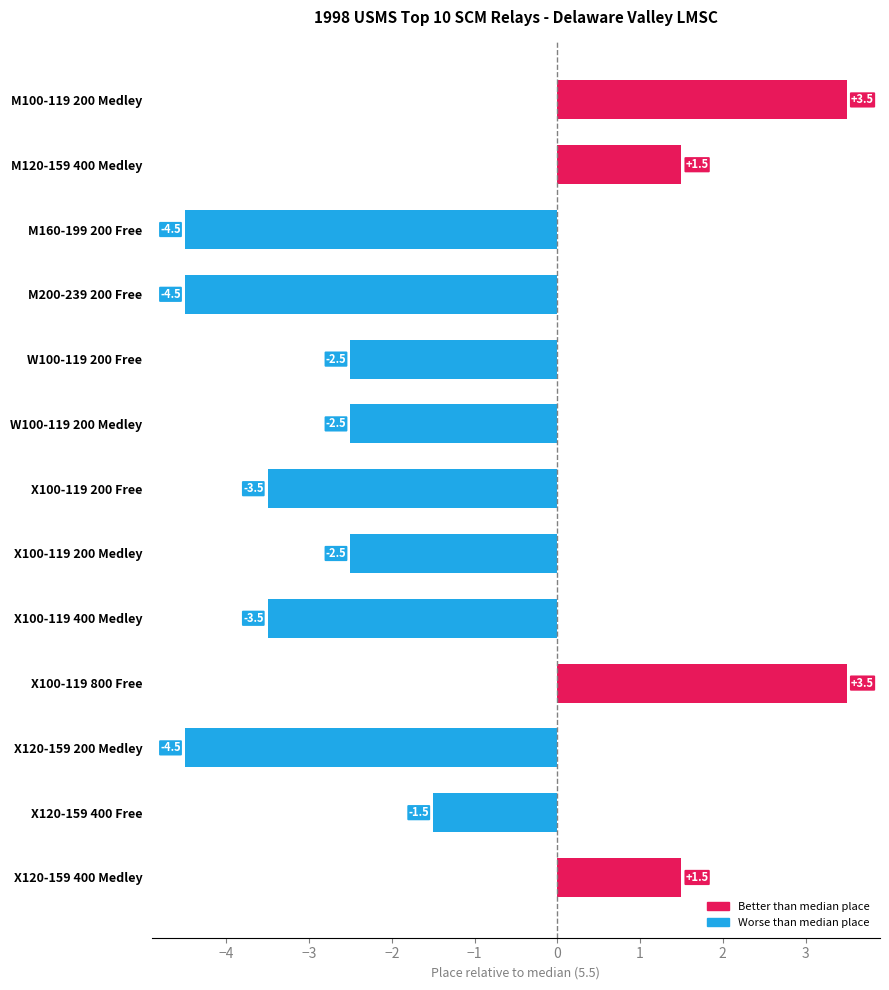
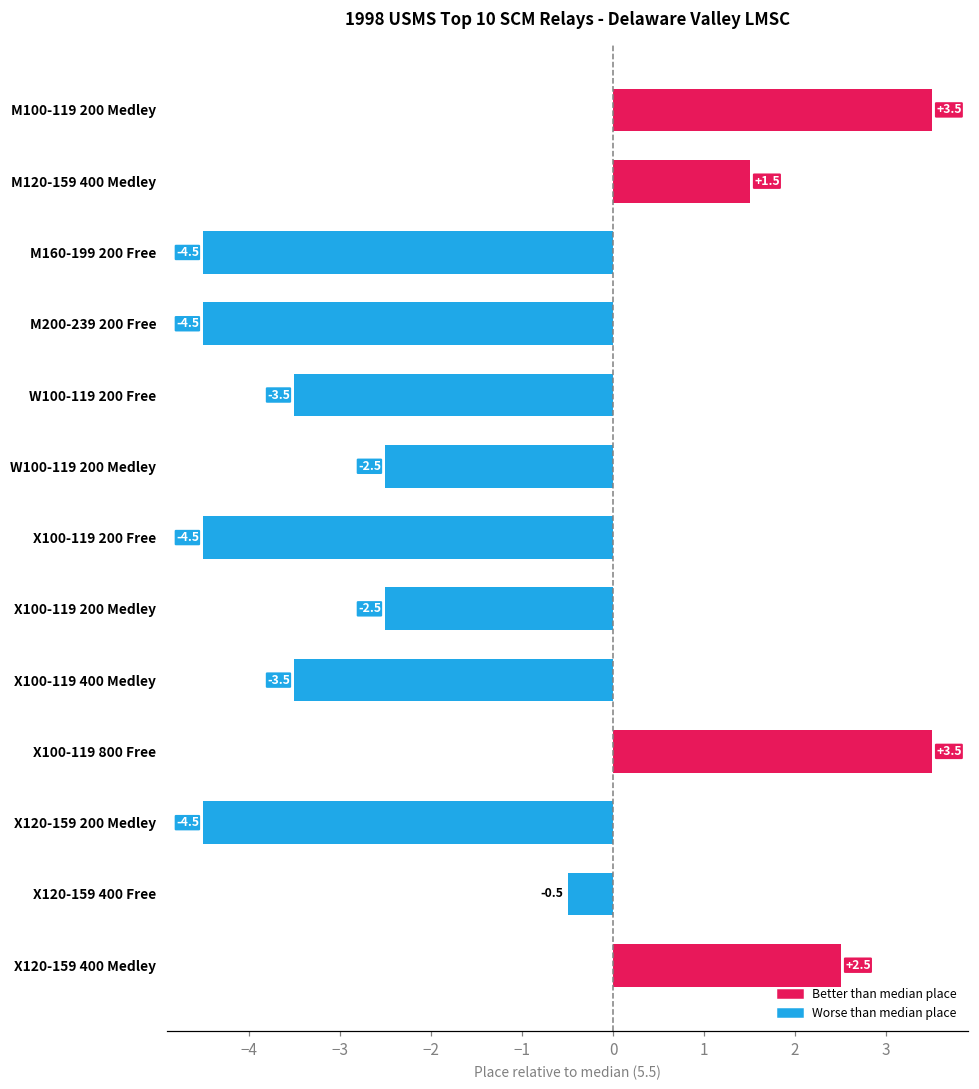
W100-119 200 Free: -2.5 -> -3.5
X100-119 200 Free: -3.5 -> -4.5
X120-159 400 Free: -1.5 -> -0.5
X120-159 400 Medley: +1.5 -> +2.5
